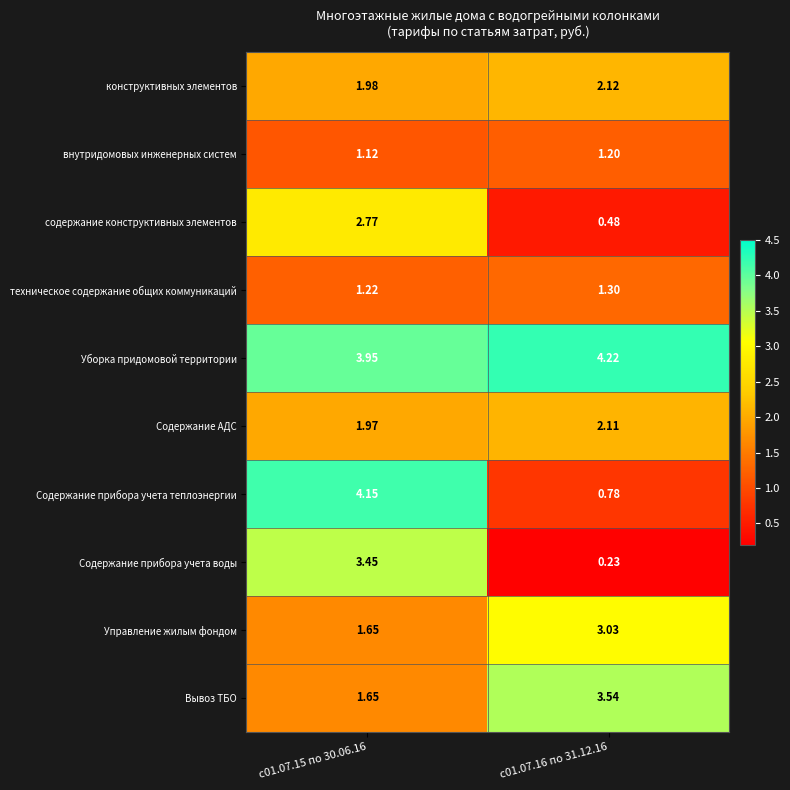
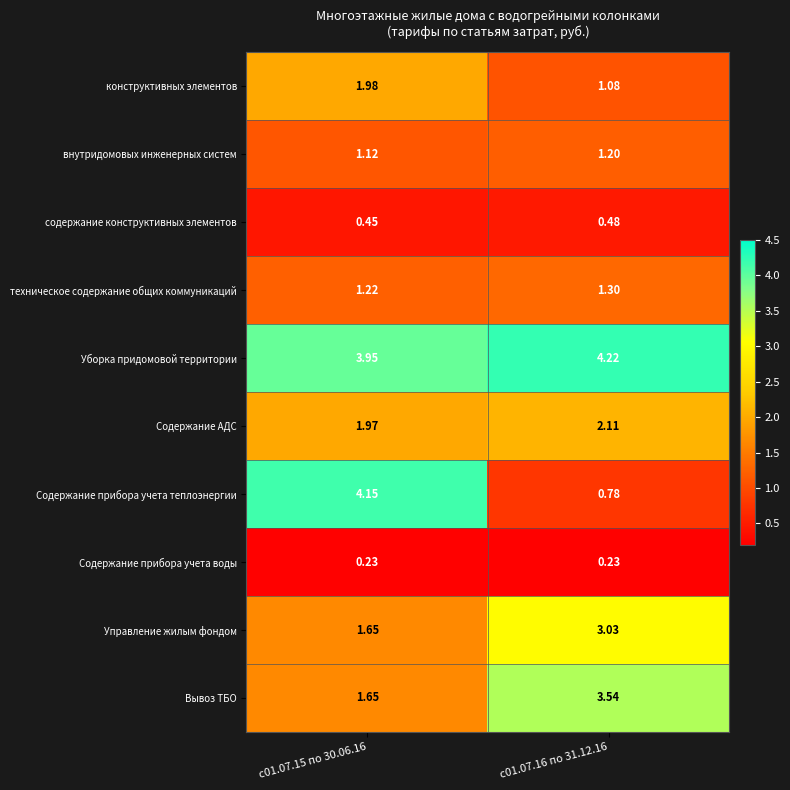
конструктивных элементов, с01.07.16 по 31.12.16: 2.12 -> 1.08
содержание конструктивных элементов, с01.07.15 по 30.06.16: 2.77 -> 0.45
Содержание прибора учета воды, с01.07.15 по 30.06.16: 3.45 -> 0.23
